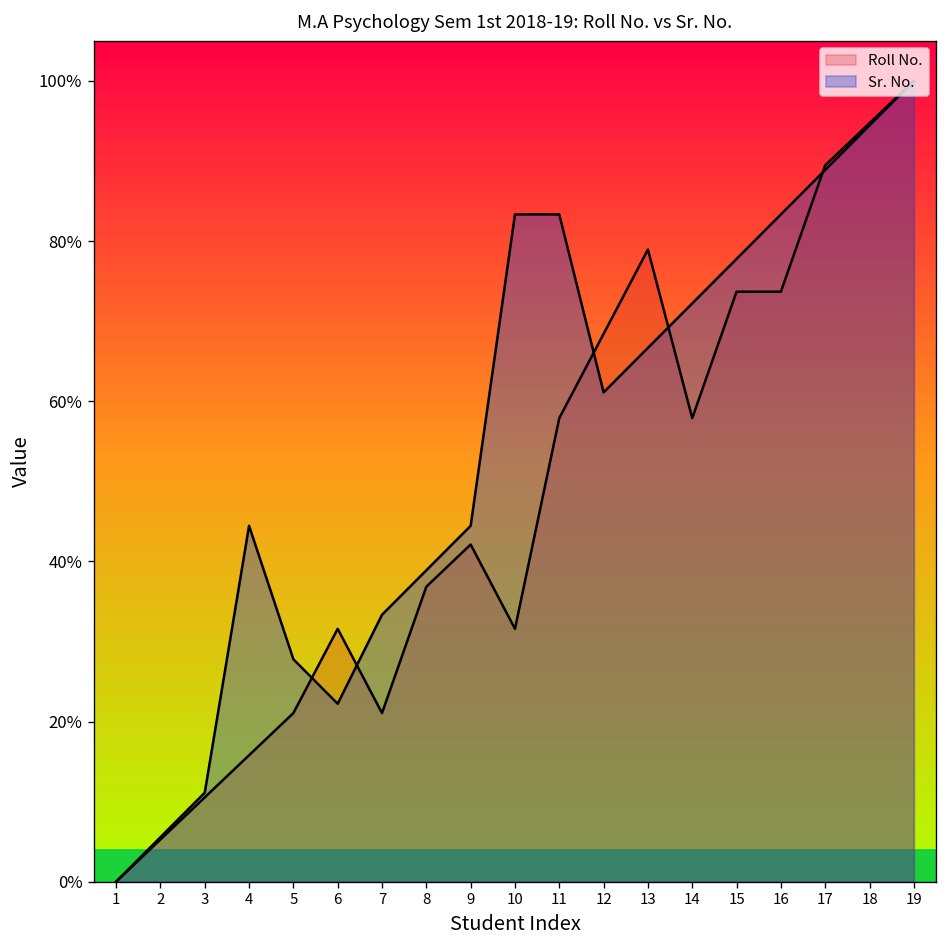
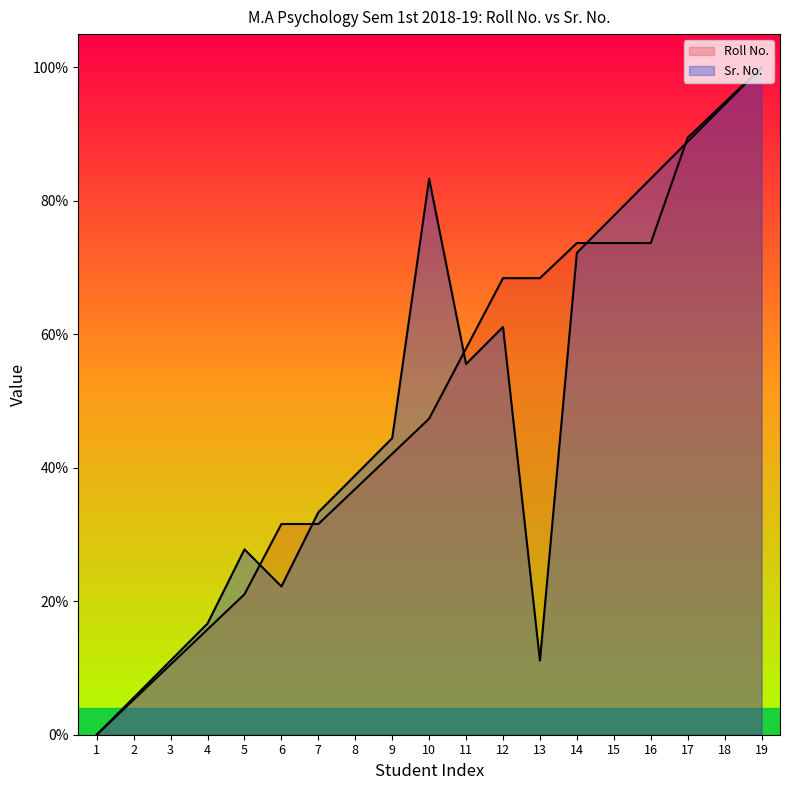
Sr. No., 4: 44% -> 17%
Roll No., 7: 21% -> 32%
Roll No., 10: 32% -> 47%
Sr. No., 11: 83% -> 56%
Roll No., 13: 79% -> 68%
Sr. No., 13: 67% -> 11%
Roll No., 14: 58% -> 74%
